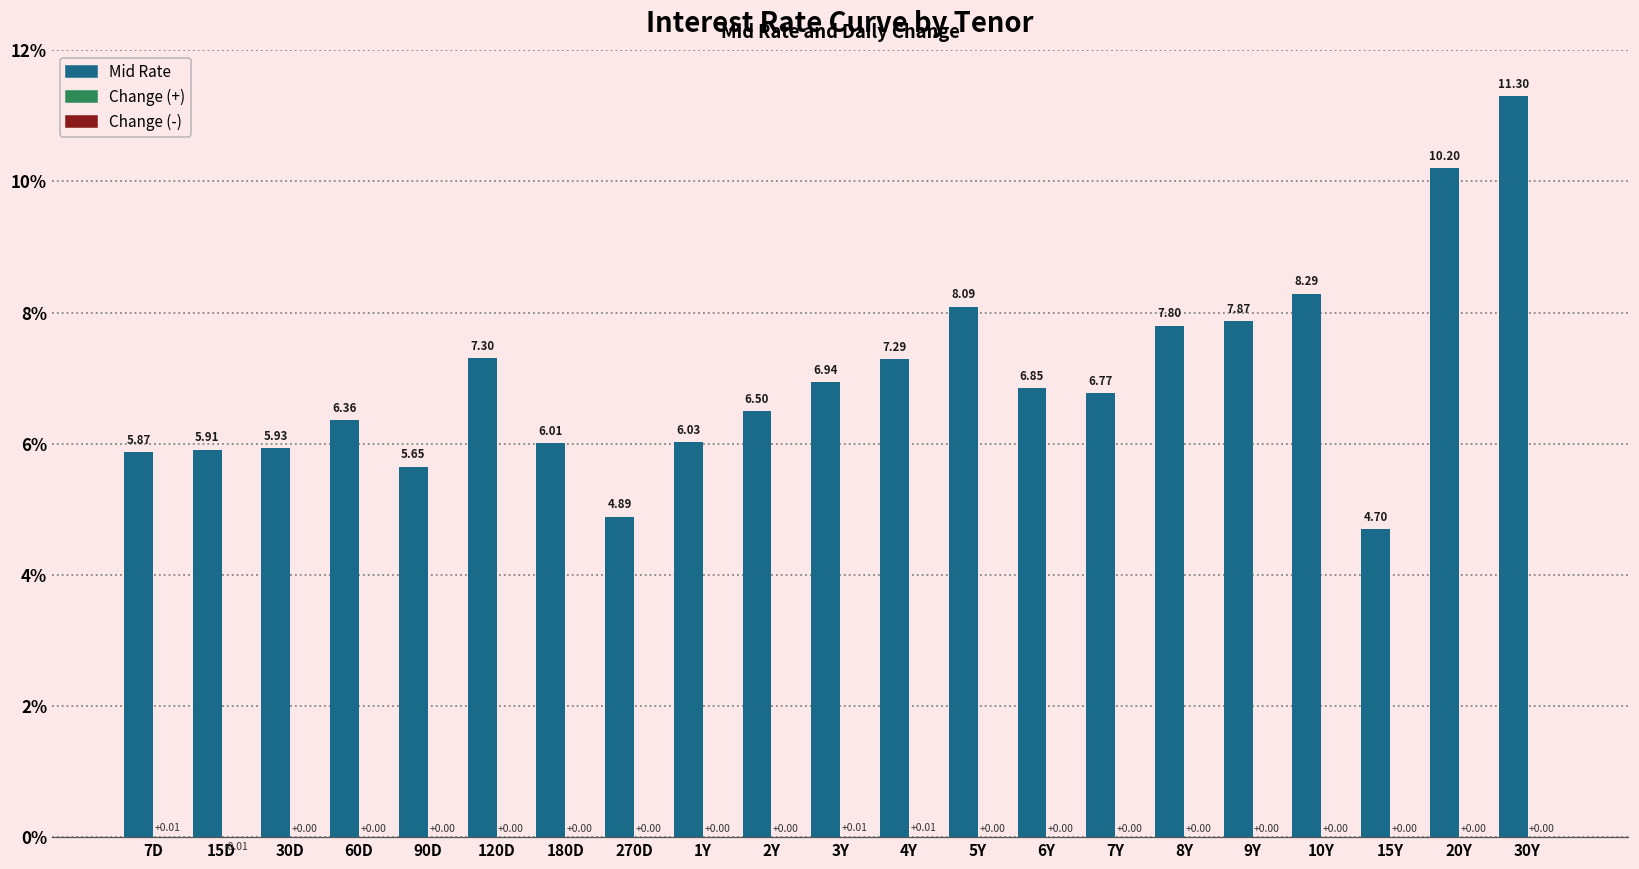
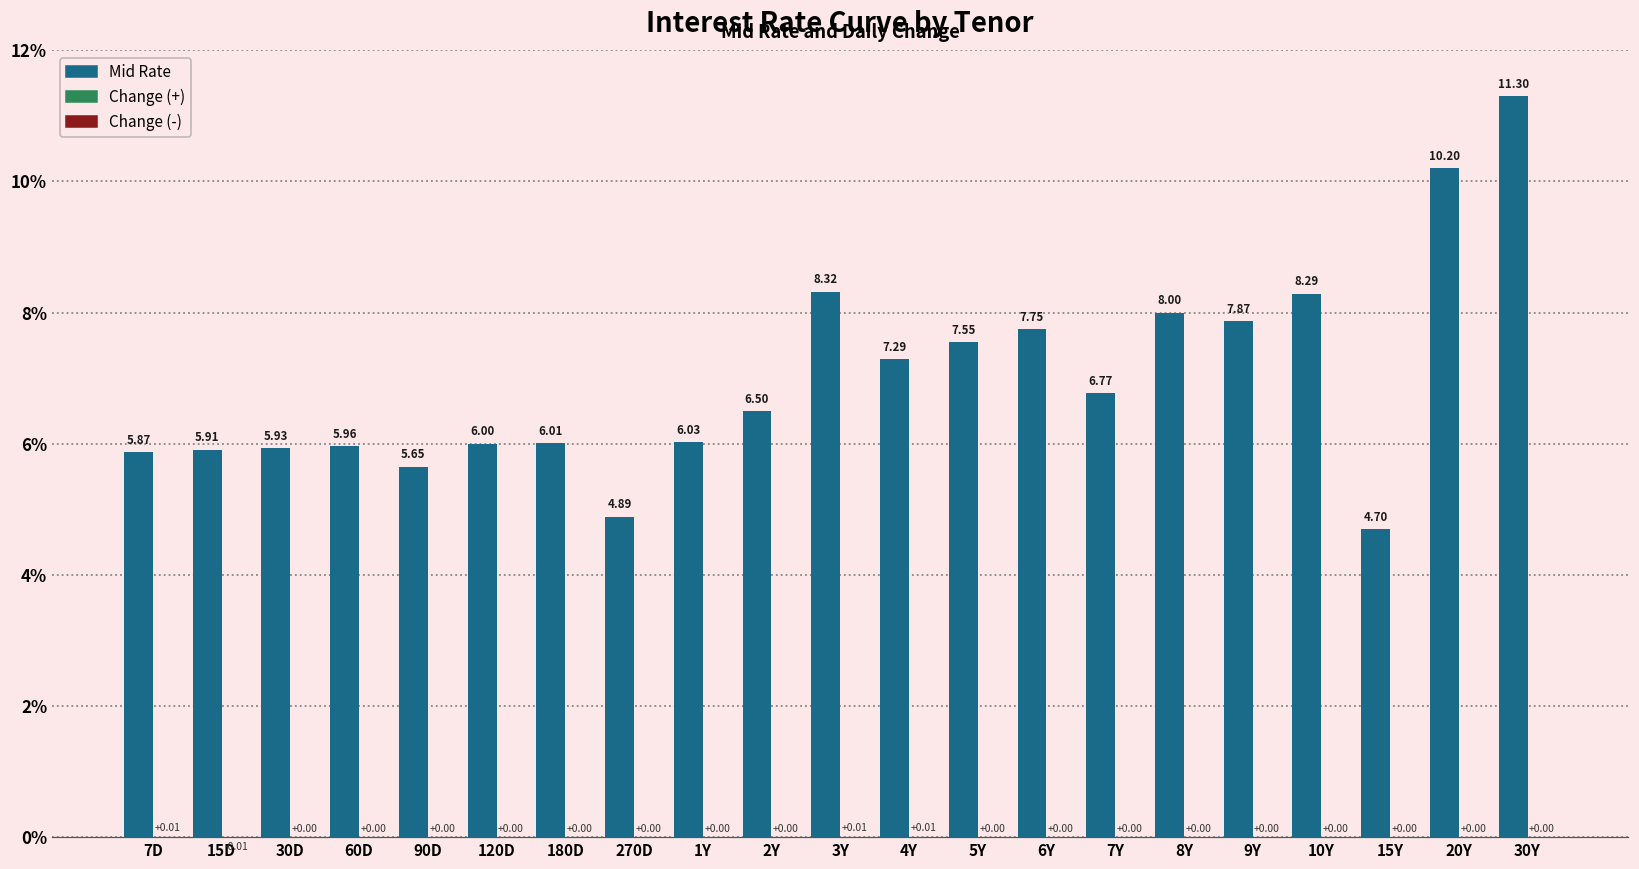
Mid Rate, 60D: 6.36 -> 5.96
Mid Rate, 120D: 7.30 -> 6.00
Mid Rate, 3Y: 6.94 -> 8.32
Mid Rate, 5Y: 8.09 -> 7.55
Mid Rate, 6Y: 6.85 -> 7.75
Mid Rate, 8Y: 7.80 -> 8.00
